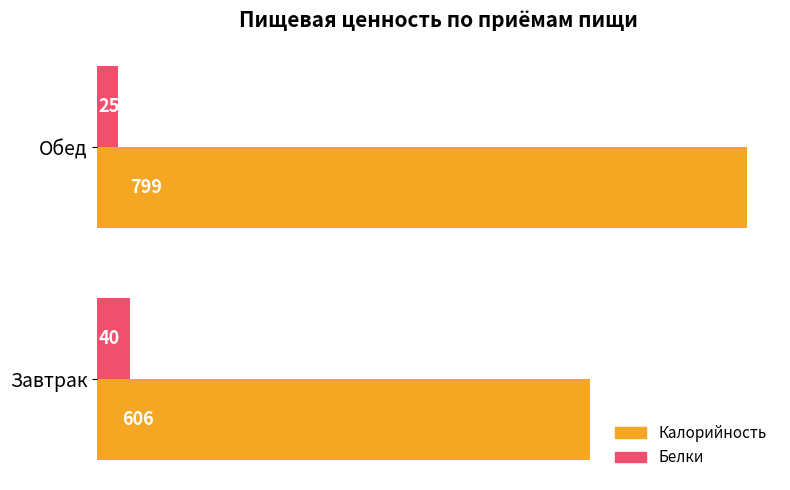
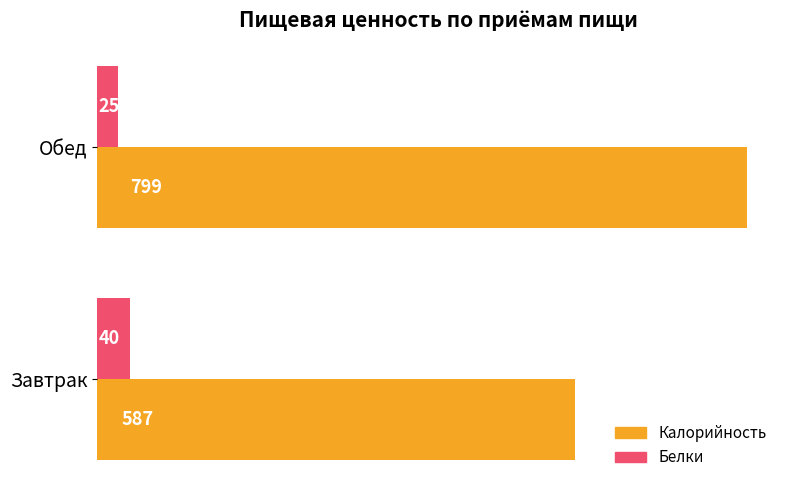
Калорийность, Завтрак: 606 -> 587
